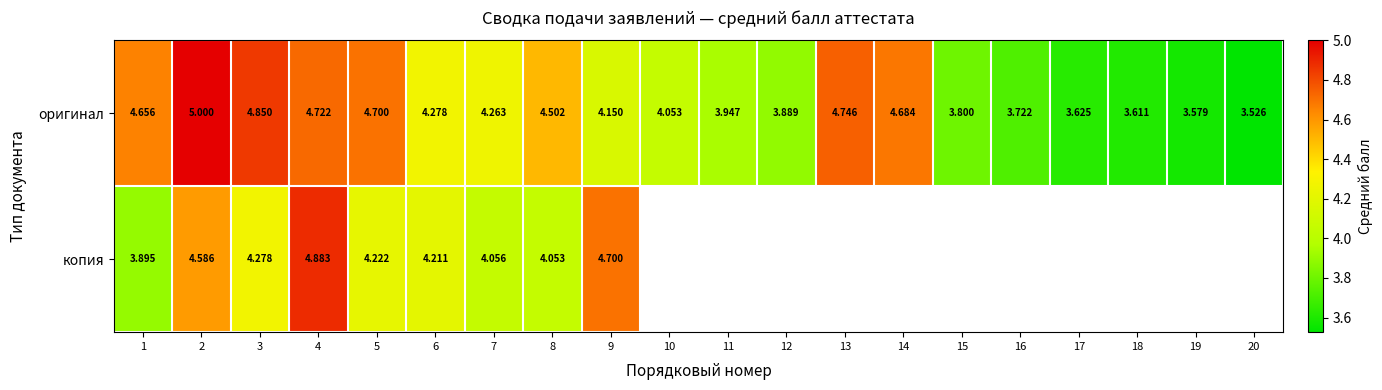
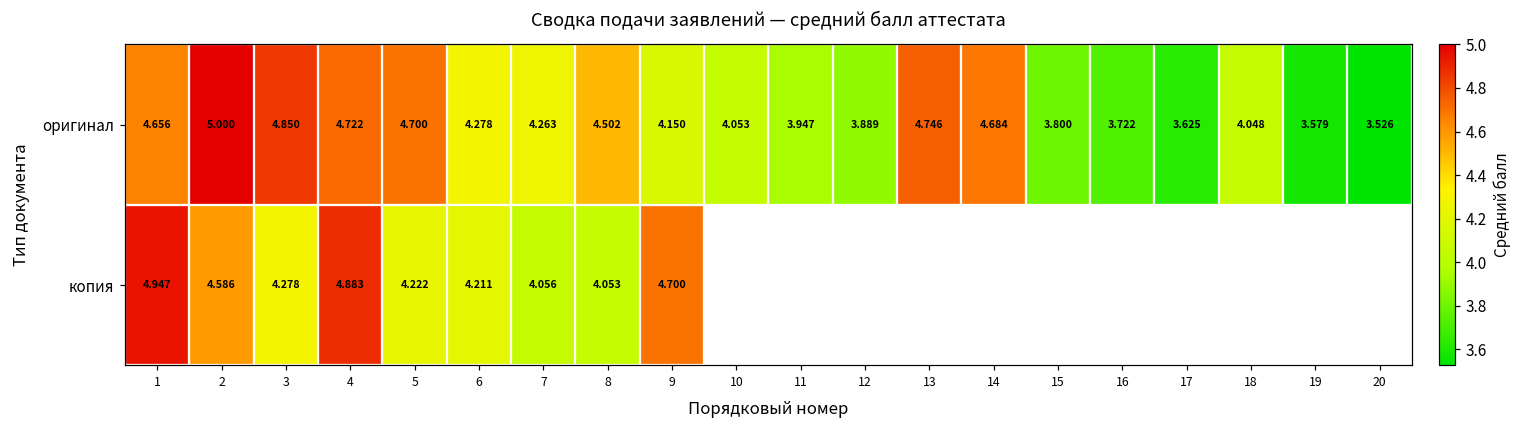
оригинал, 18: 3.611 -> 4.048
копия, 1: 3.895 -> 4.947
